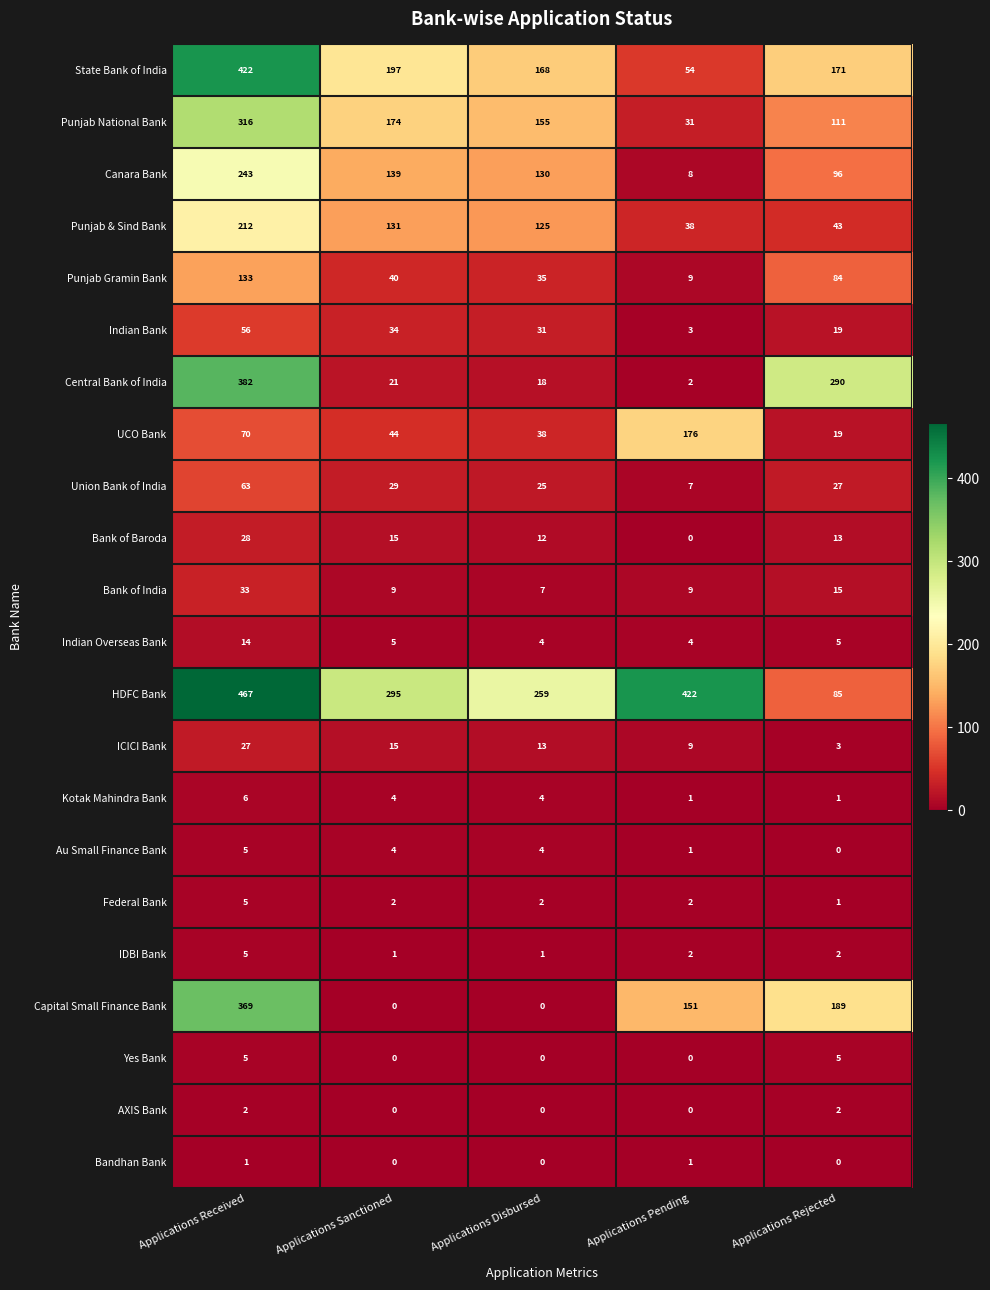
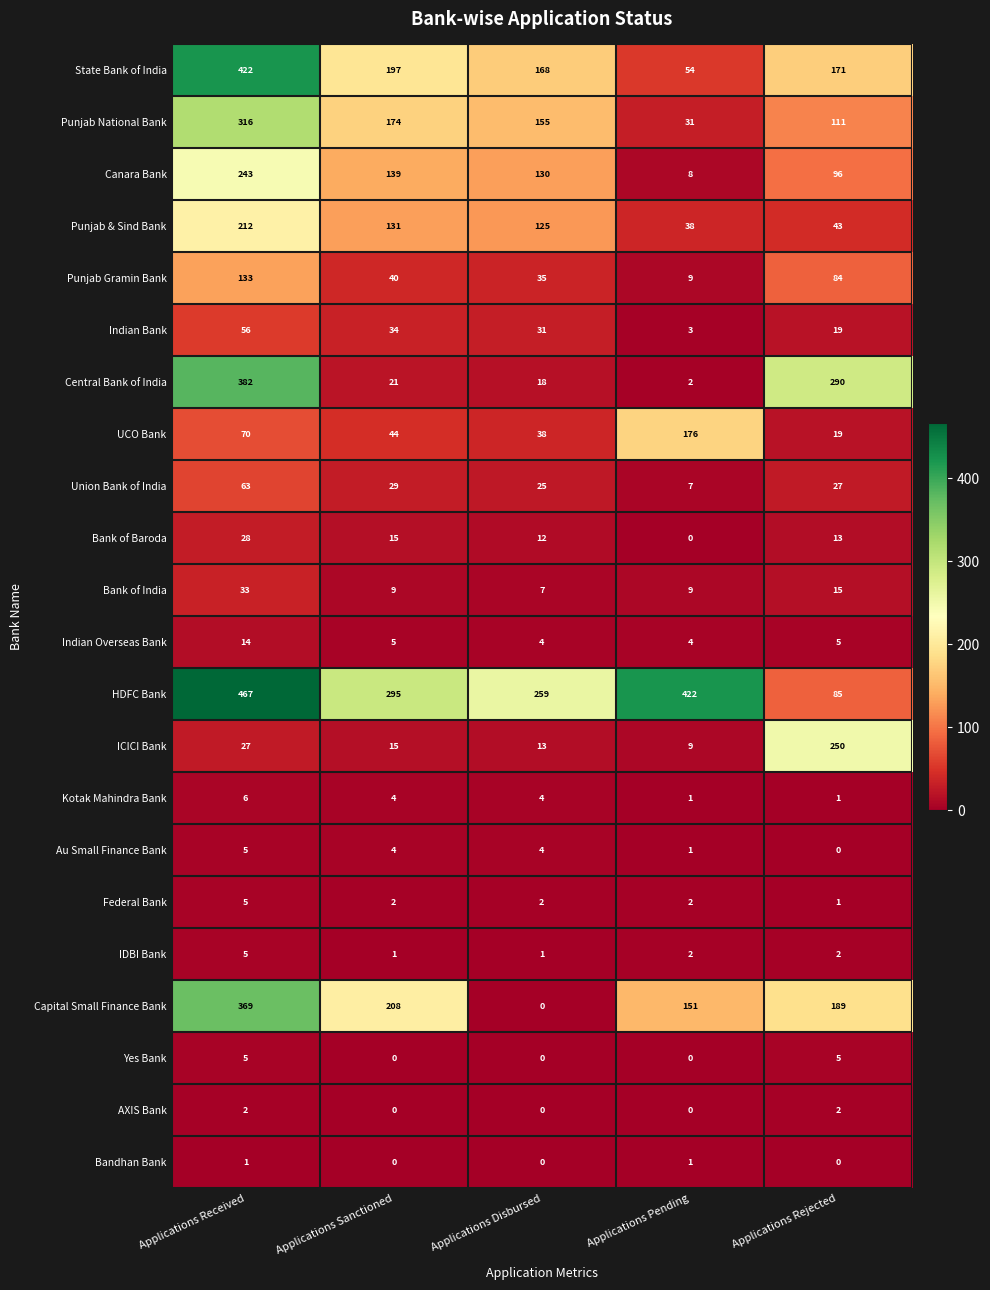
ICICI Bank, Applications Rejected: 3 -> 250
Capital Small Finance Bank, Applications Sanctioned: 0 -> 208
